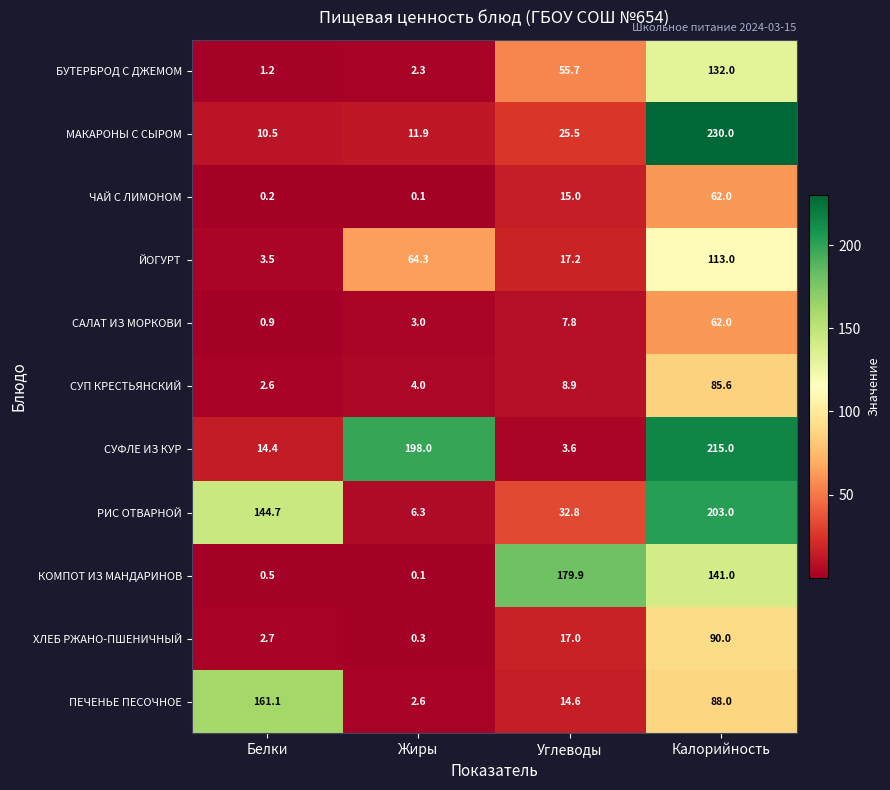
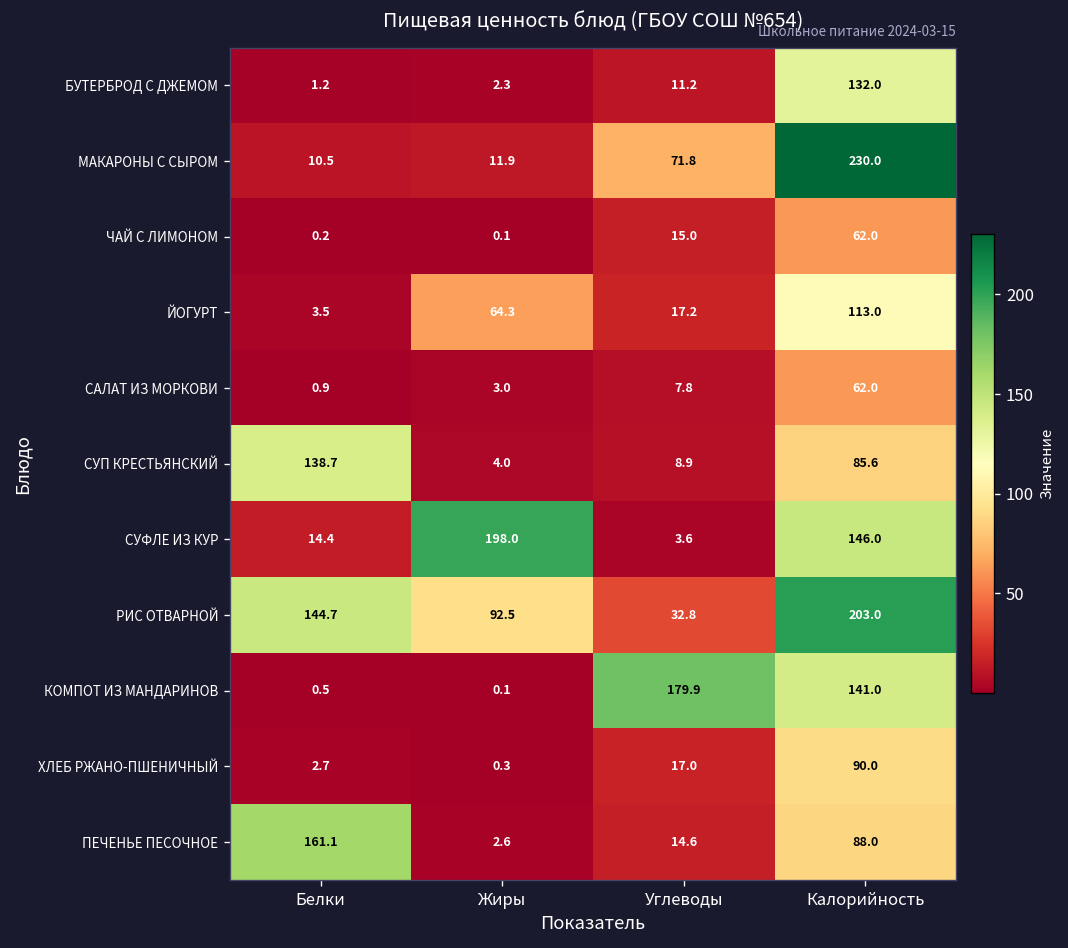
БУТЕРБРОД С ДЖЕМОМ, Углеводы: 55.7 -> 11.2
МАКАРОНЫ С СЫРОМ, Углеводы: 25.5 -> 71.8
СУП КРЕСТЬЯНСКИЙ, Белки: 2.6 -> 138.7
СУФЛЕ ИЗ КУР, Калорийность: 215.0 -> 146.0
РИС ОТВАРНОЙ, Жиры: 6.3 -> 92.5
